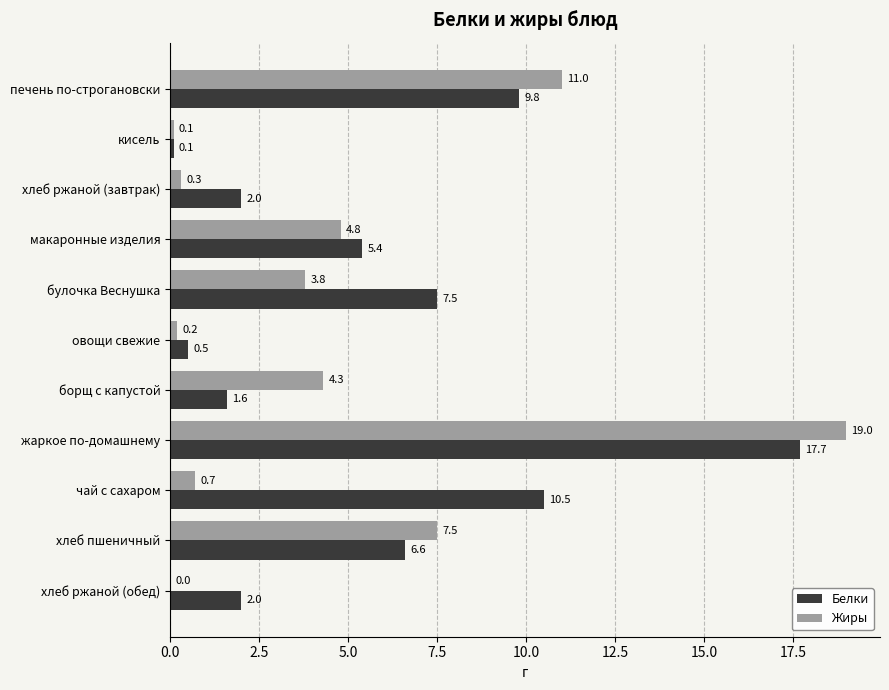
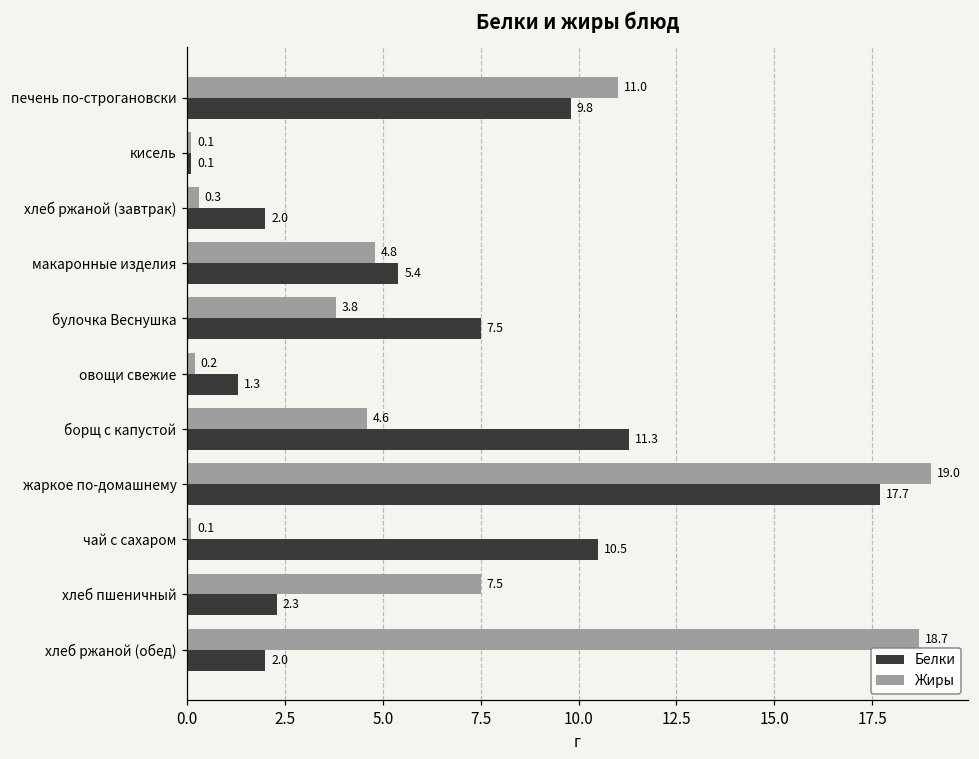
Белки, овощи свежие: 0.5 -> 1.3
Жиры, борщ с капустой: 4.3 -> 4.6
Белки, борщ с капустой: 1.6 -> 11.3
Жиры, чай с сахаром: 0.7 -> 0.1
Белки, хлеб пшеничный: 6.6 -> 2.3
Жиры, хлеб ржаной (обед): 0.0 -> 18.7
